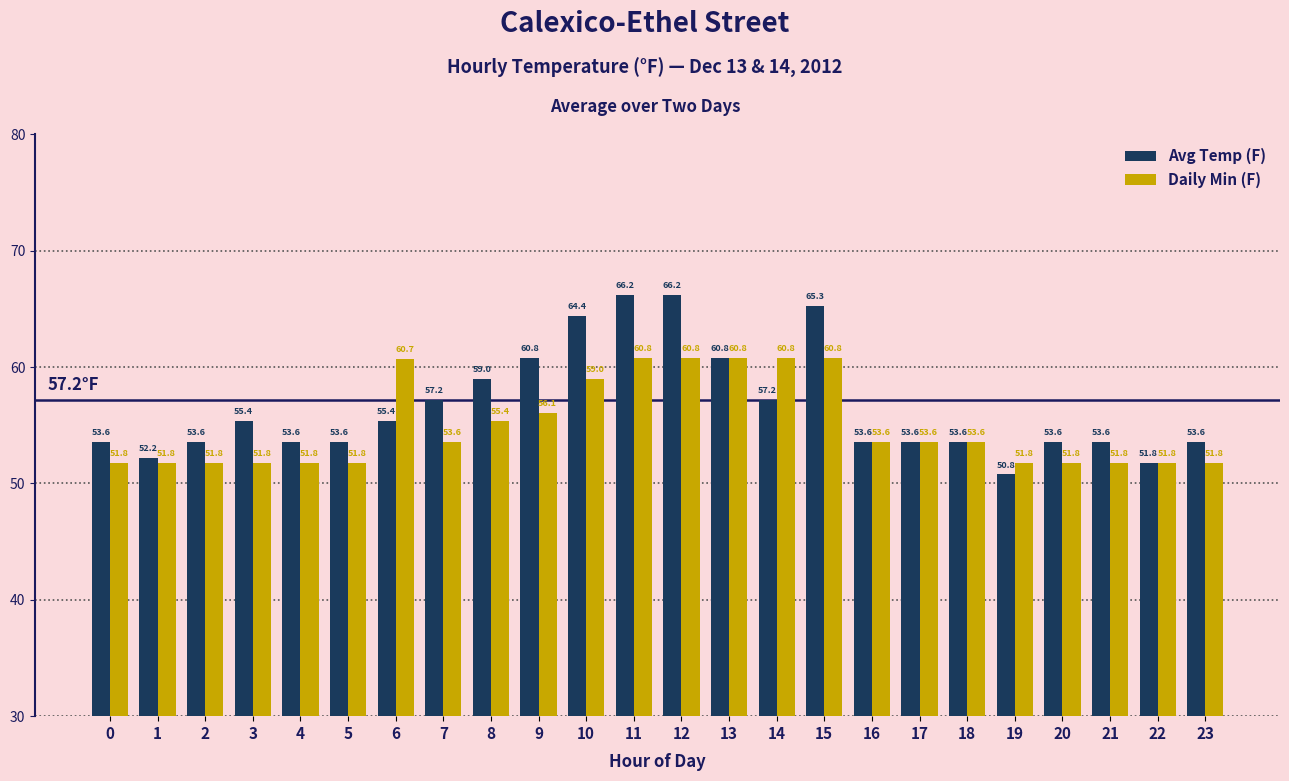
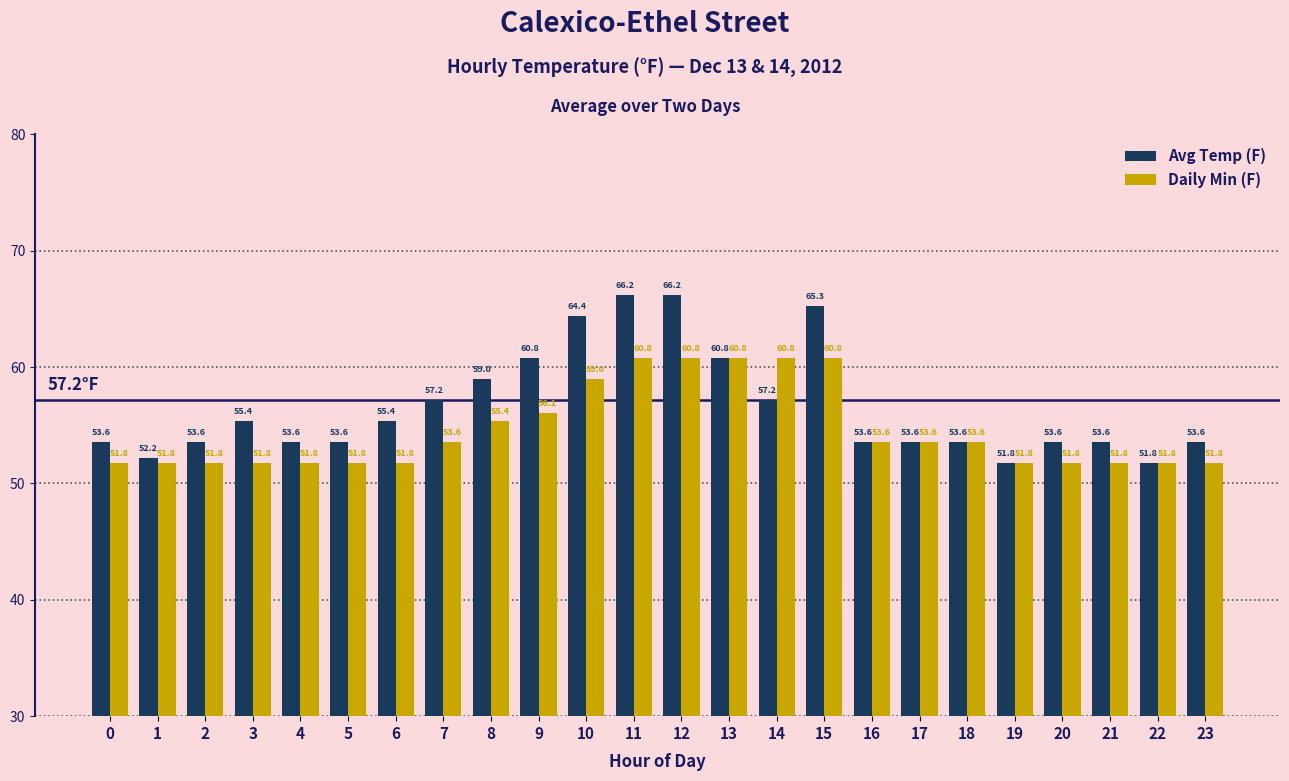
Daily Min (F), 6: 60.7 -> 51.8
Avg Temp (F), 19: 50.8 -> 51.8
